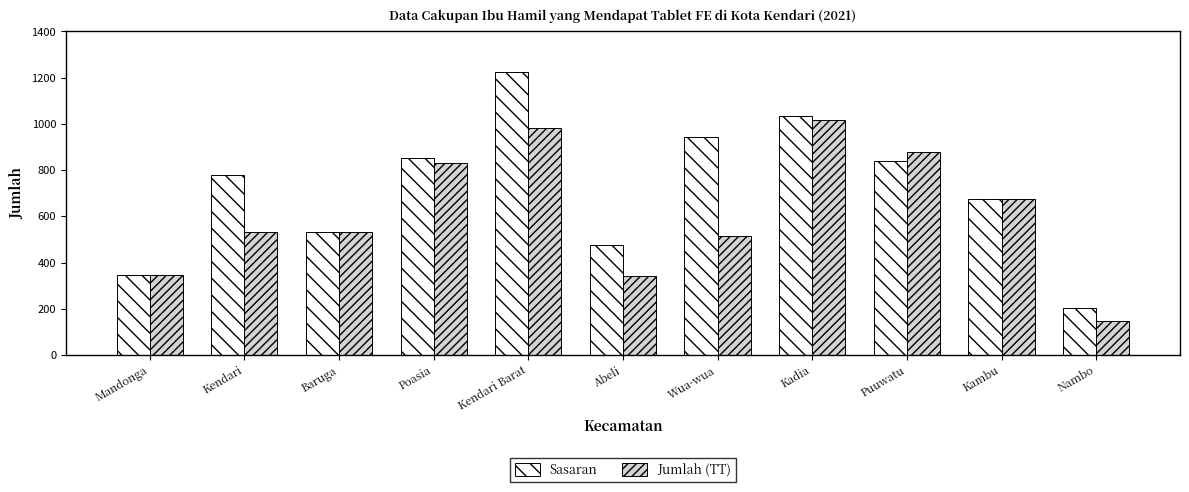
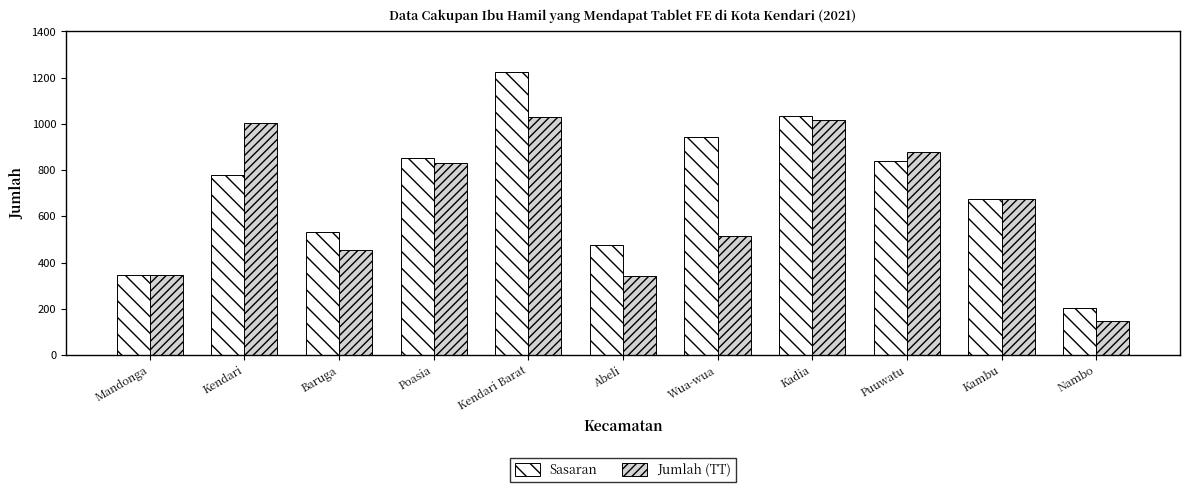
Jumlah (TT), Kendari: 530 -> 1000
Jumlah (TT), Baruga: 530 -> 460
Jumlah (TT), Kendari Barat: 980 -> 1030
